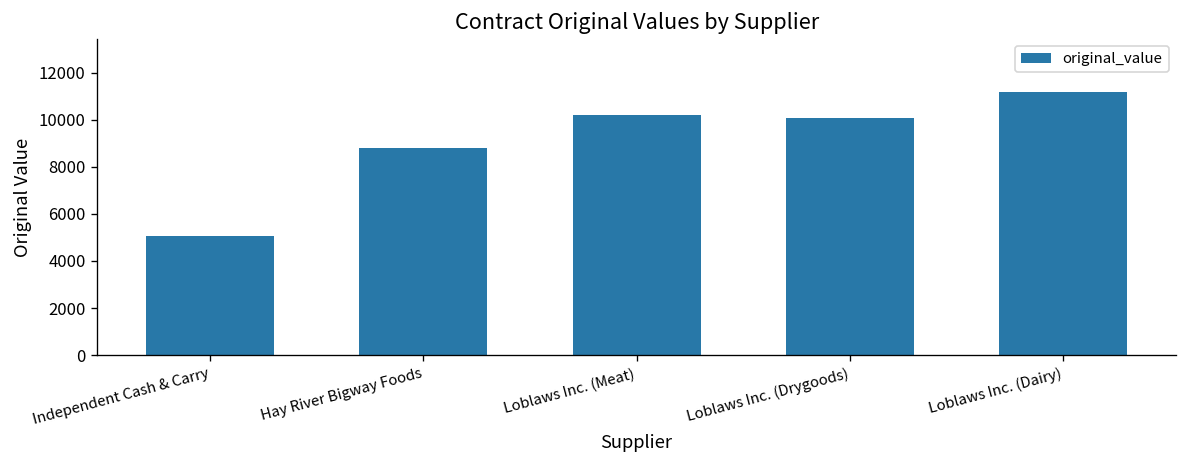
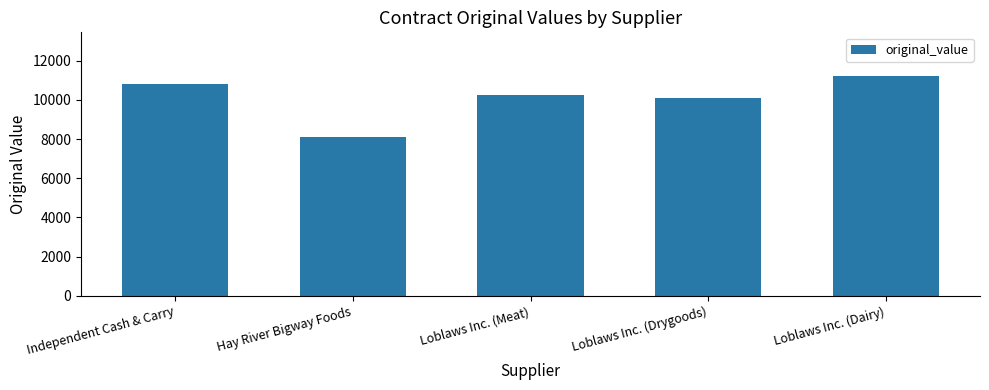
Independent Cash & Carry: 5100 -> 10800
Hay River Bigway Foods: 8800 -> 8100
